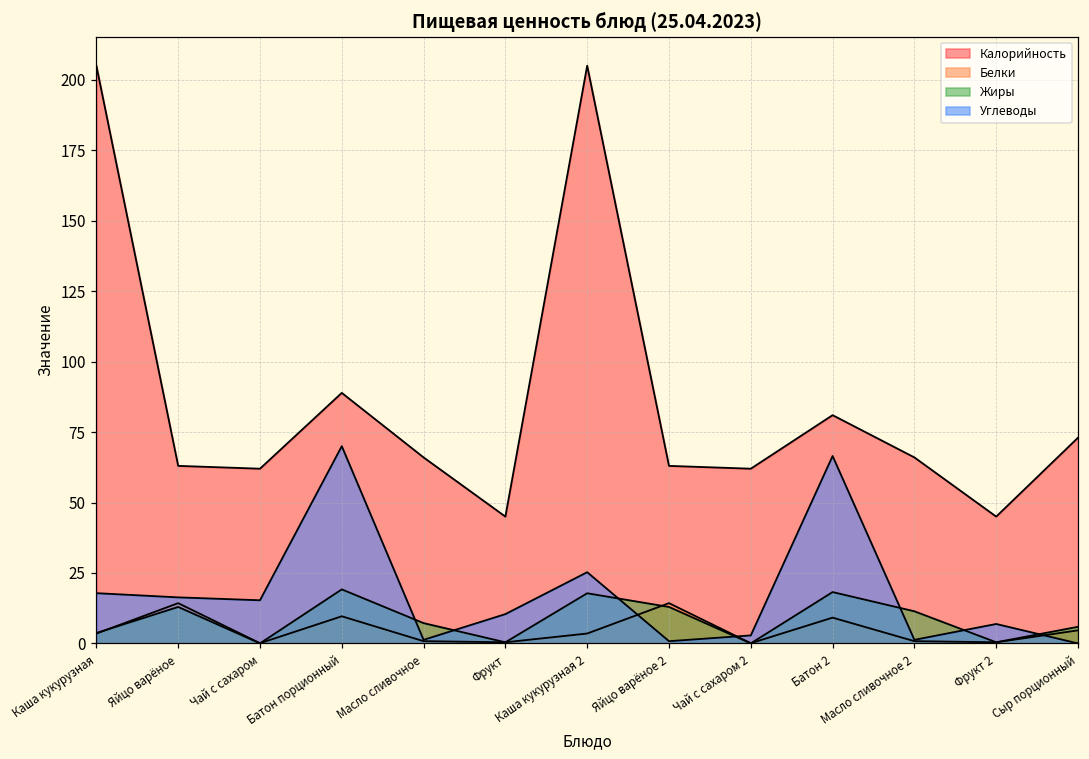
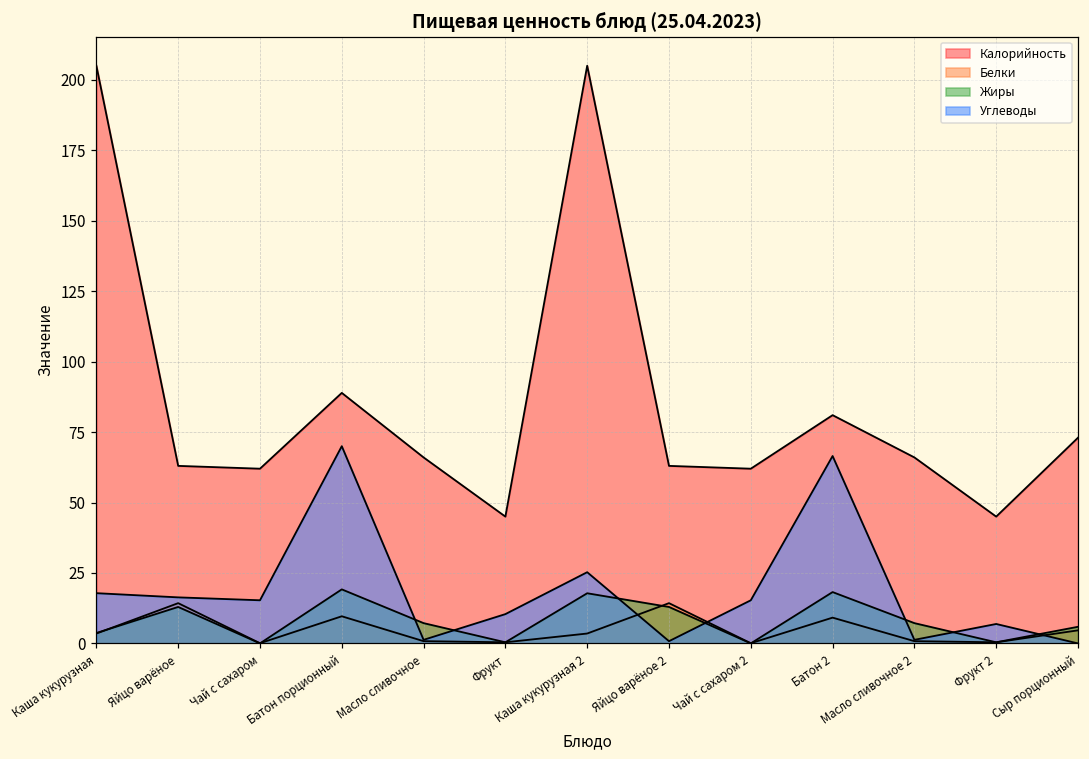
Углеводы, Чай с сахаром 2: 3 -> 15
Жиры, Масло сливочное 2: 11 -> 7
